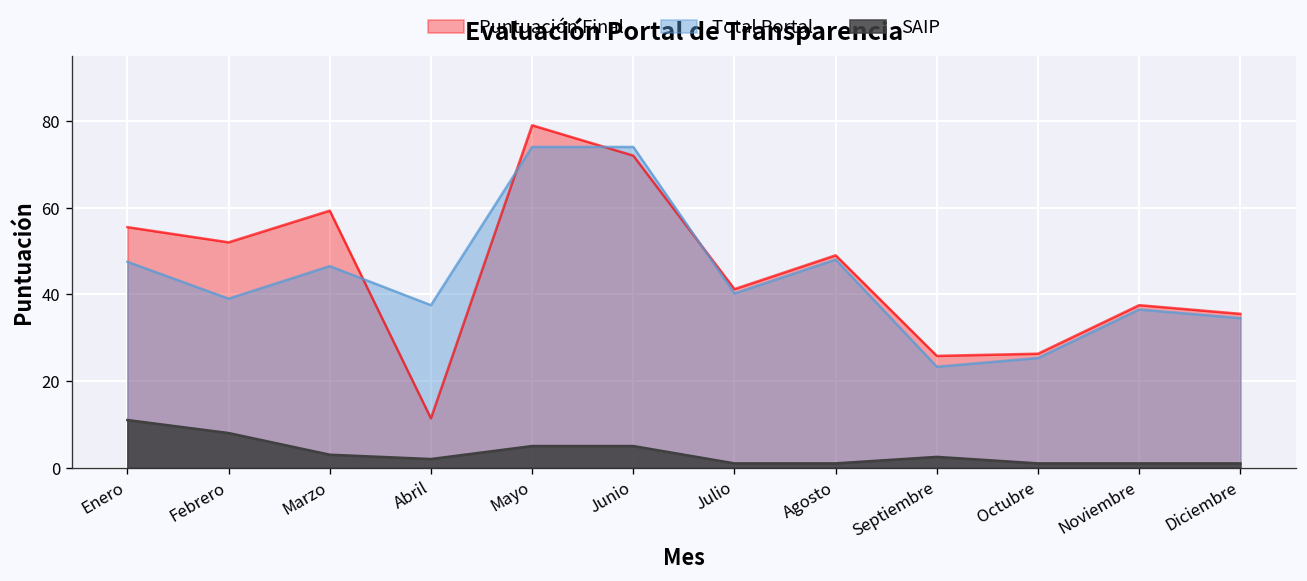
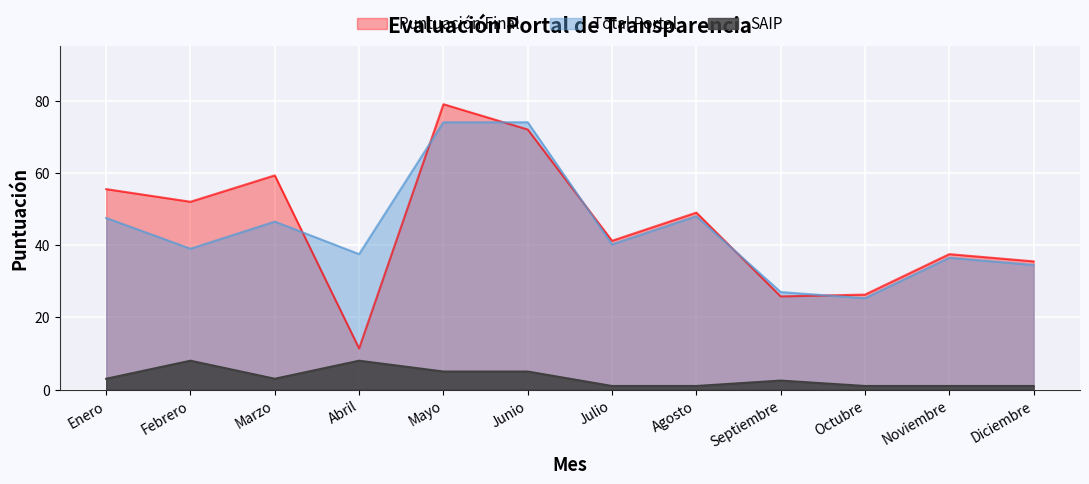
SAIP, Enero: 11 -> 3
SAIP, Abril: 2 -> 8
Total Portal, Septiembre: 23 -> 27
